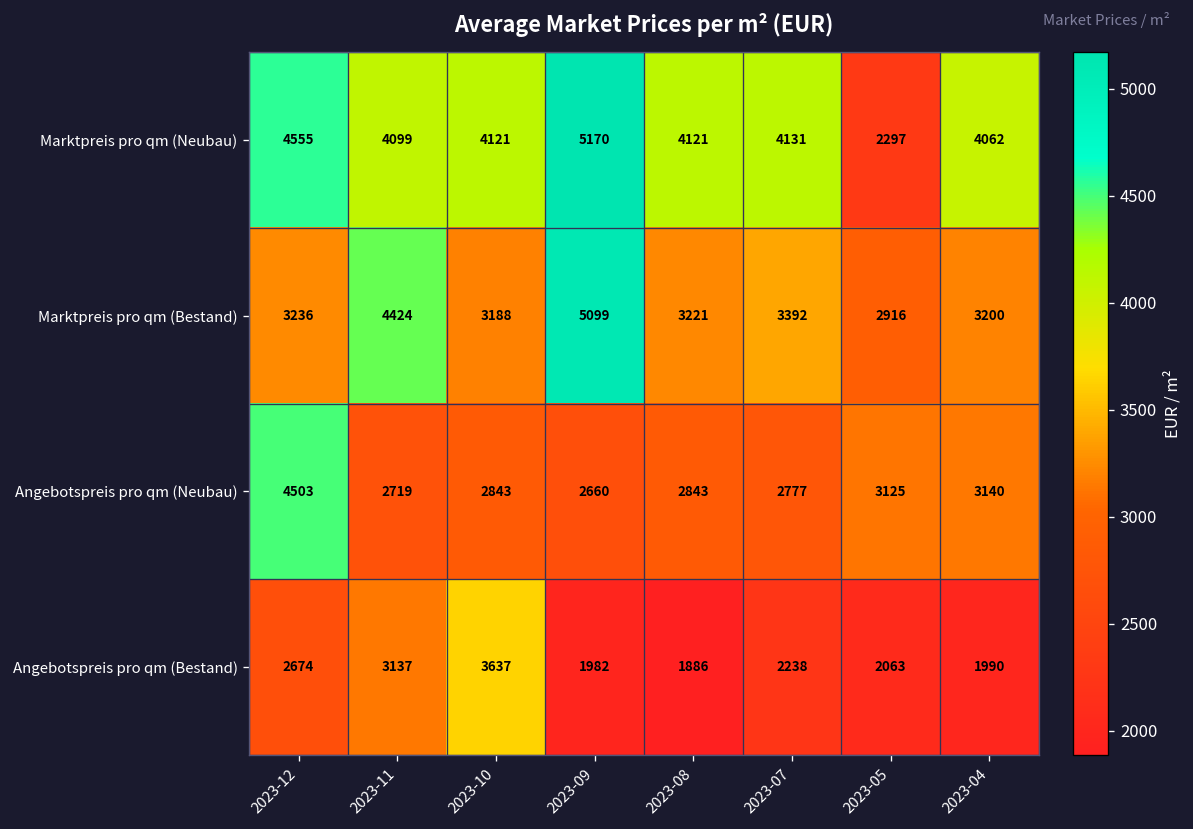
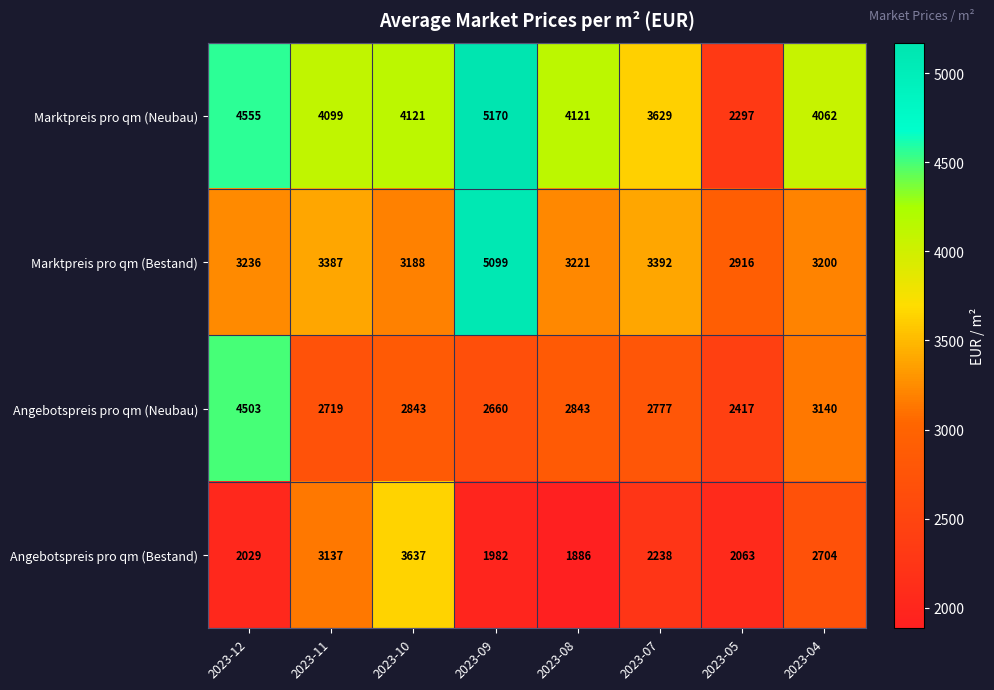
Marktpreis pro qm (Neubau), 2023-07: 4131 -> 3629
Marktpreis pro qm (Bestand), 2023-11: 4424 -> 3387
Angebotspreis pro qm (Neubau), 2023-05: 3125 -> 2417
Angebotspreis pro qm (Bestand), 2023-12: 2674 -> 2029
Angebotspreis pro qm (Bestand), 2023-04: 1990 -> 2704
